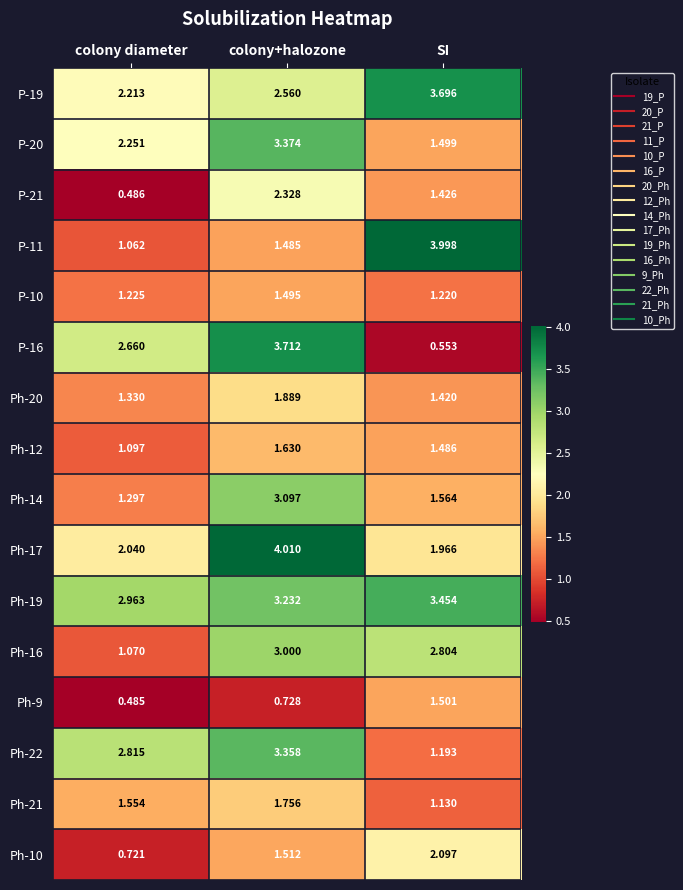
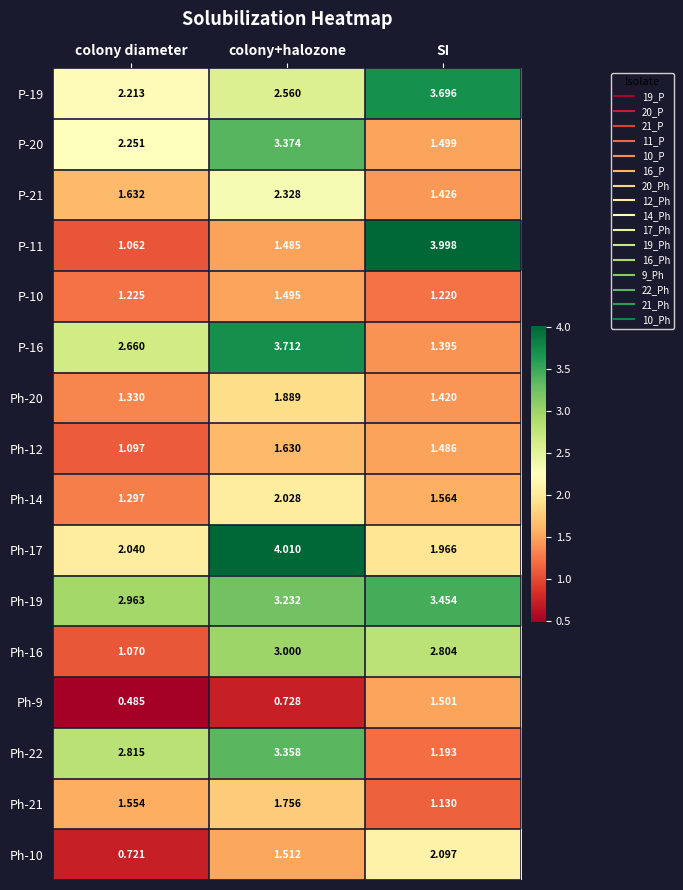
P-21, colony diameter: 0.486 -> 1.632
P-16, SI: 0.553 -> 1.395
Ph-14, colony+halozone: 3.097 -> 2.028
